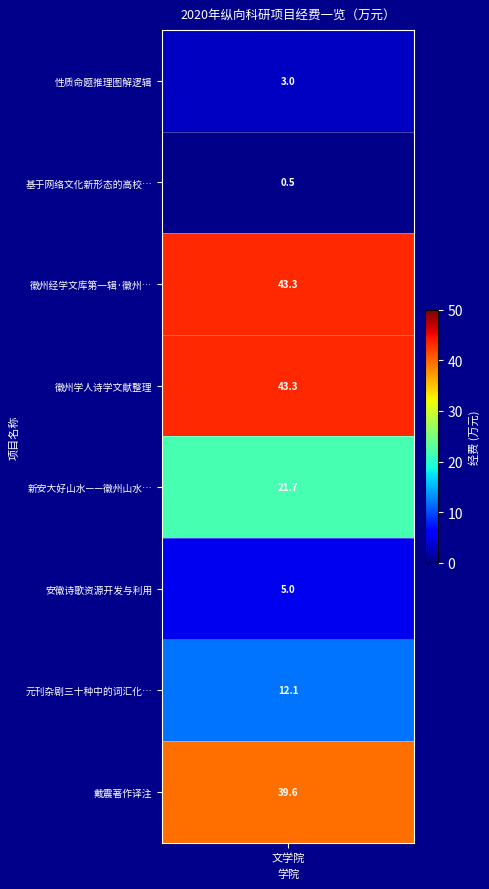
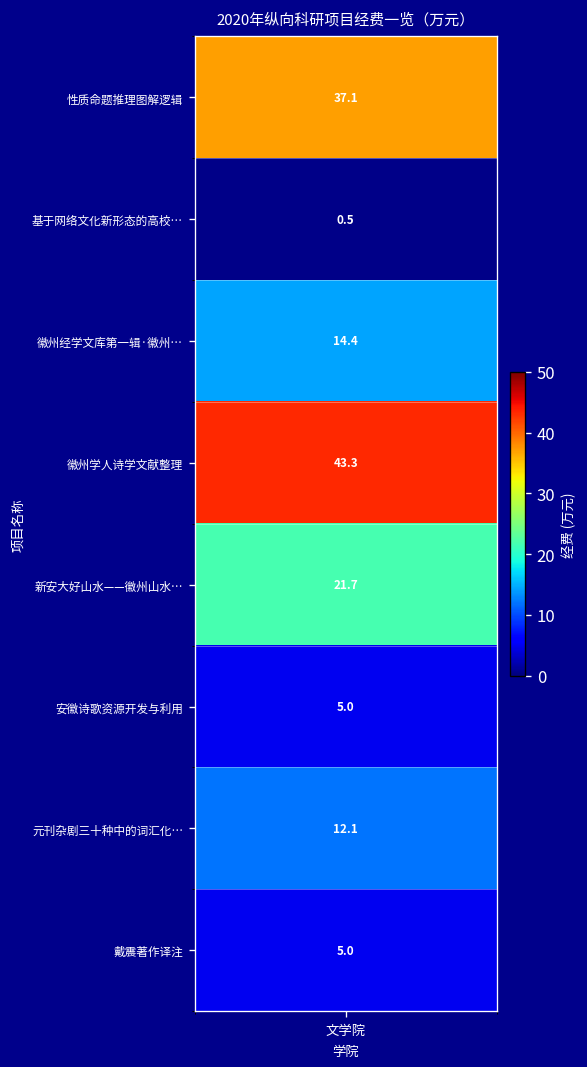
性质命题推理图解逻辑, 文学院: 3.0 -> 37.1
徽州经学文库第一辑·徽州…, 文学院: 43.3 -> 14.4
戴震著作译注, 文学院: 39.6 -> 5.0
